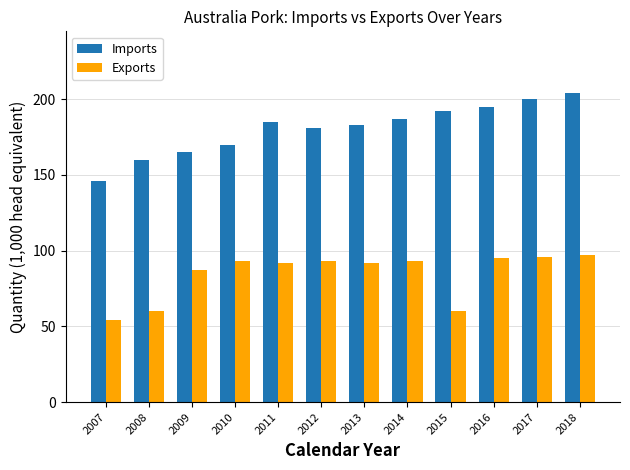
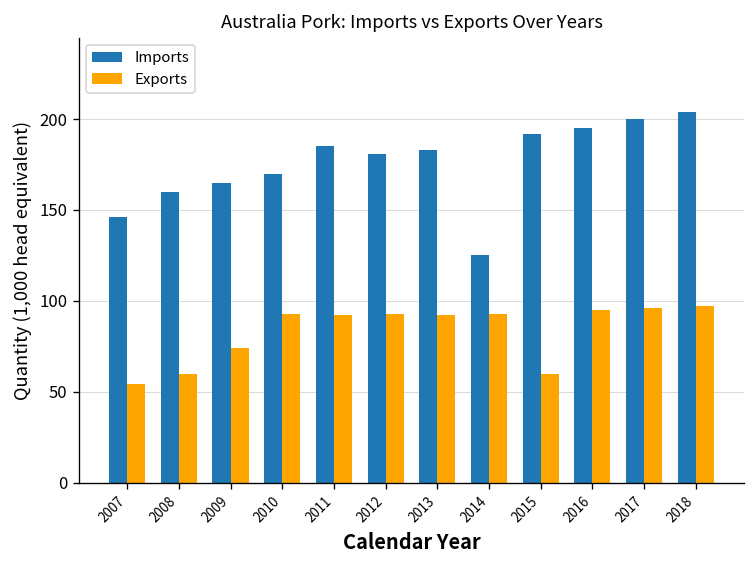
Exports, 2009: 87 -> 74
Imports, 2014: 187 -> 125
